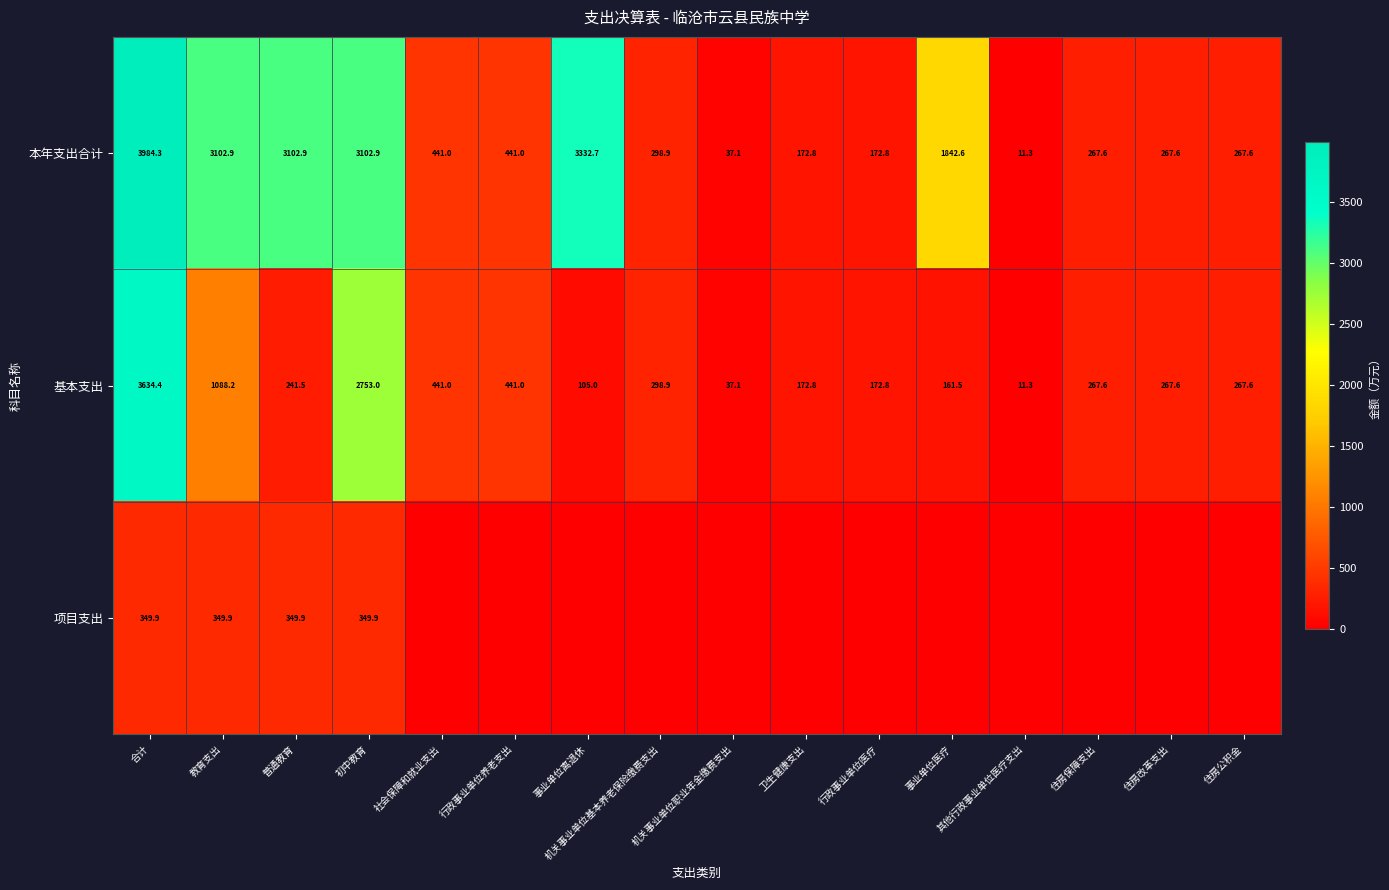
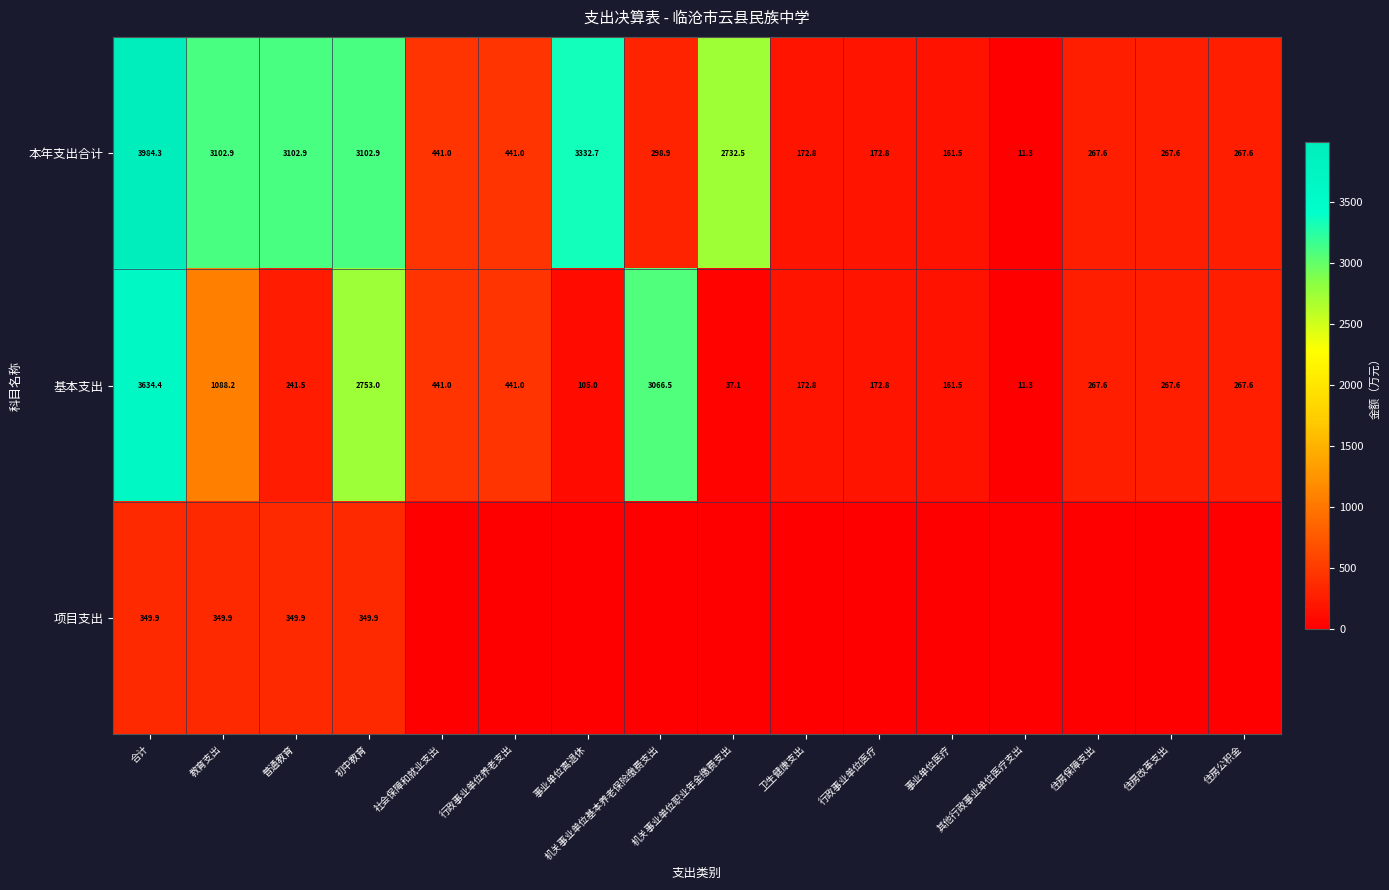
本年支出合计, 机关事业单位职业年金缴费支出: 37.1 -> 2732.5
本年支出合计, 事业单位医疗: 1842.6 -> 161.5
基本支出, 机关事业单位基本养老保险缴费支出: 298.9 -> 3066.5
